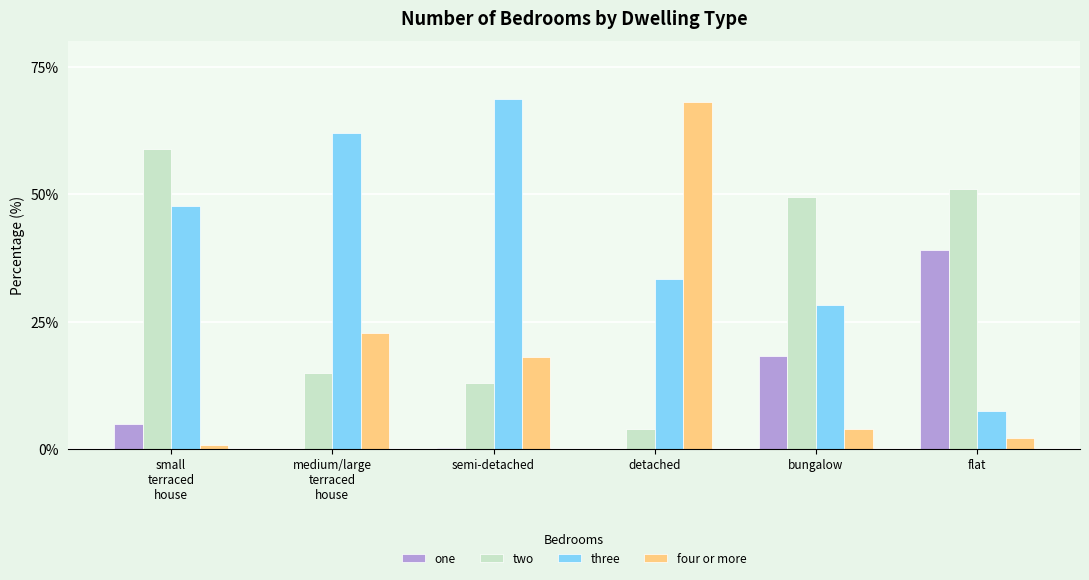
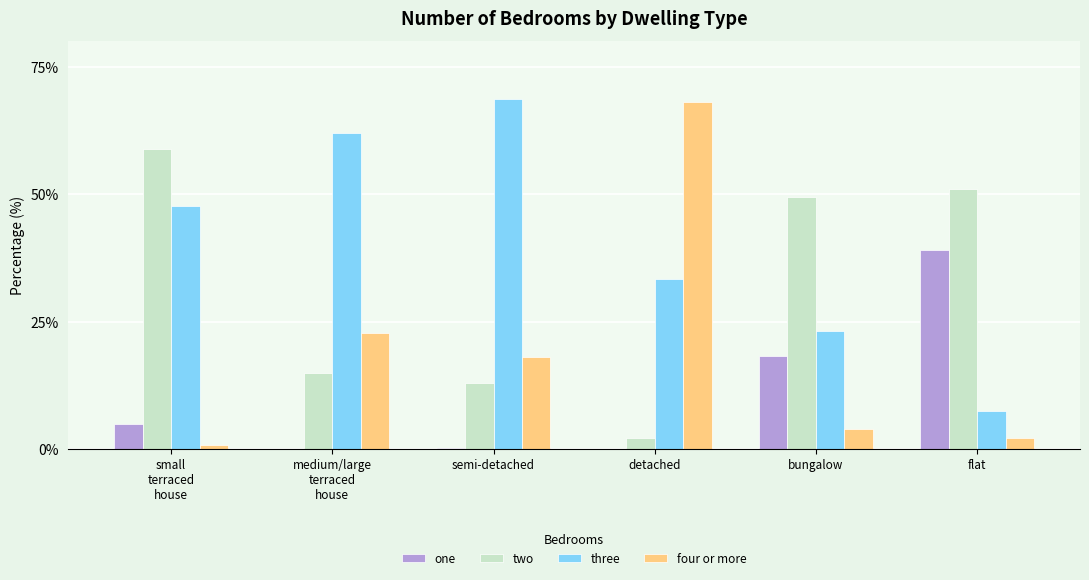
two, detached: 4% -> 2%
three, bungalow: 28% -> 23%
